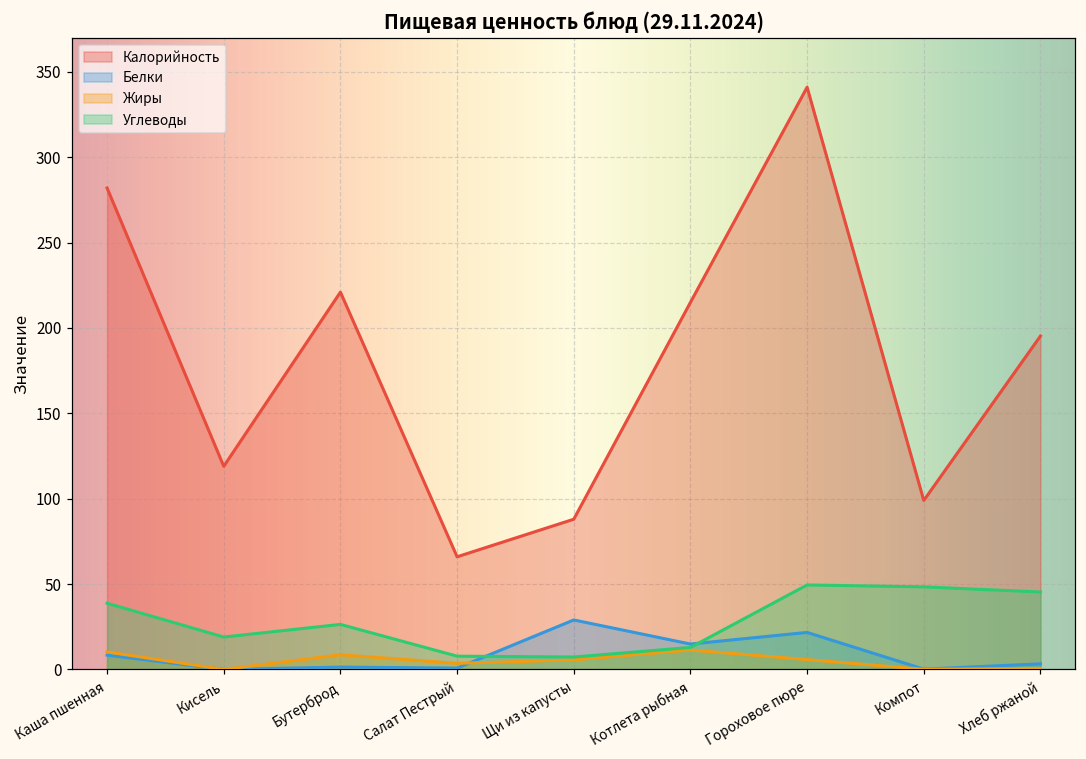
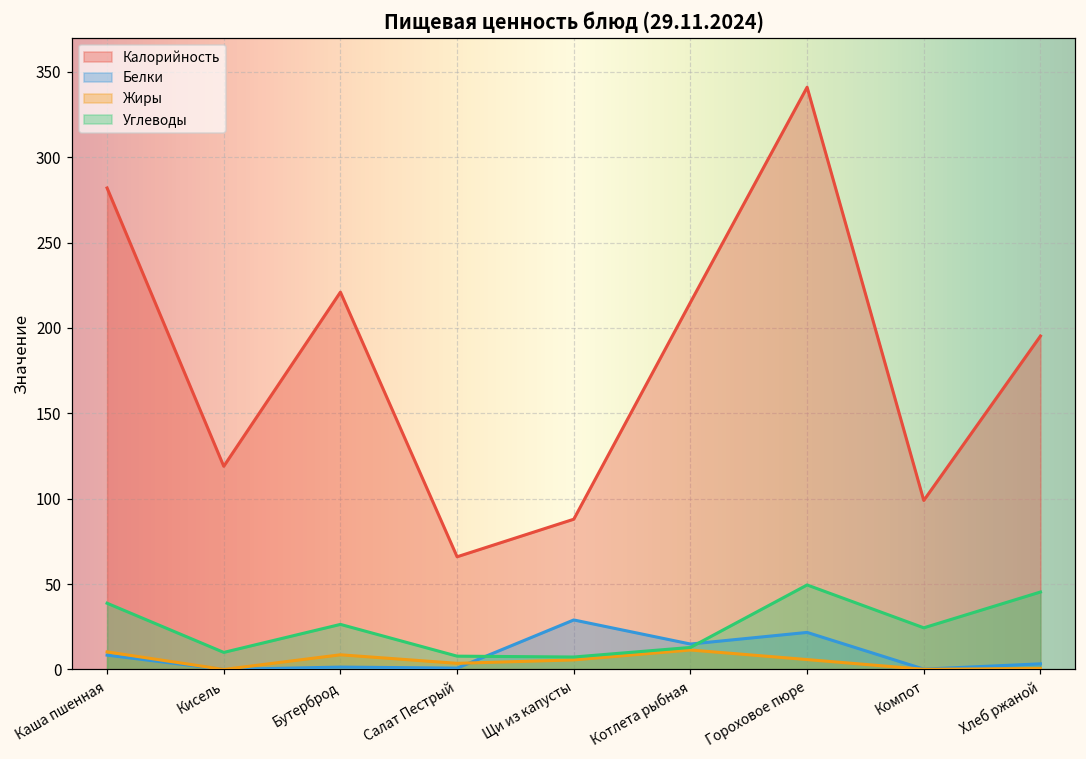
Углеводы, Кисель: 19 -> 10
Углеводы, Компот: 48 -> 24
